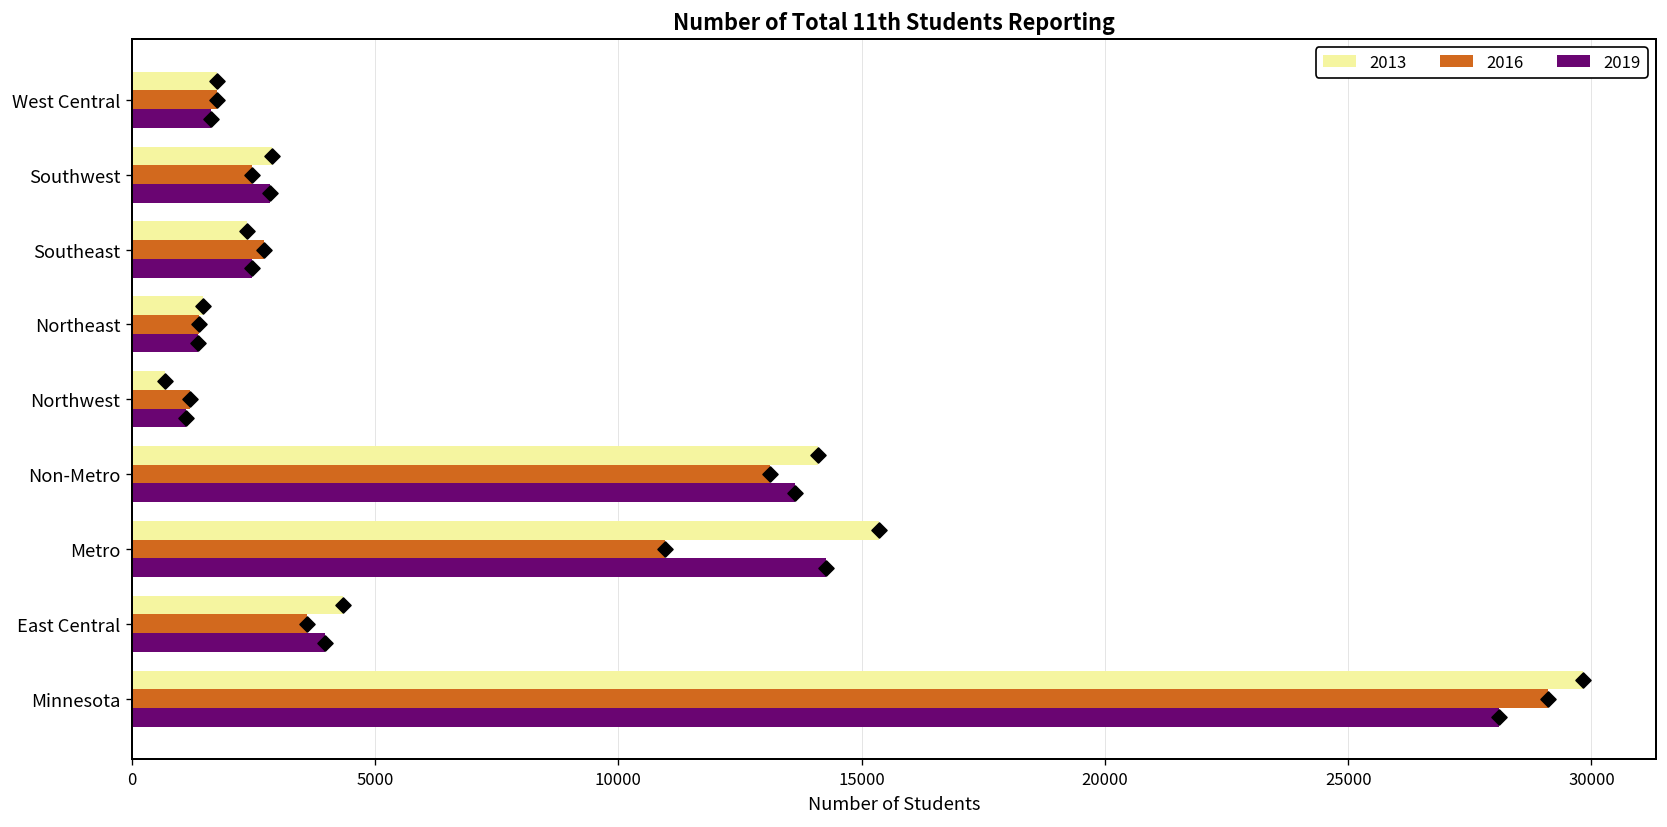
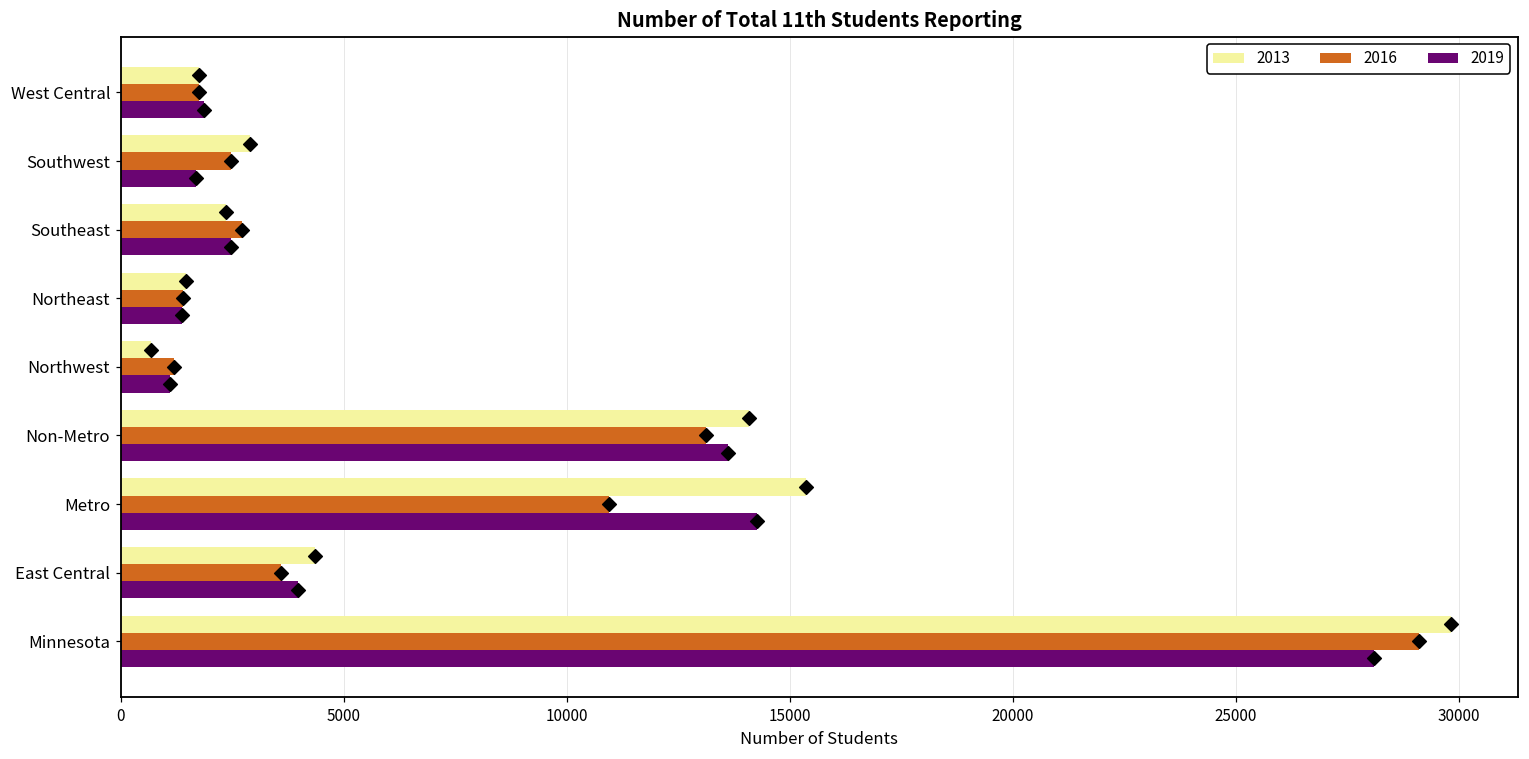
2019, West Central: 1600 -> 1900
2019, Southwest: 2800 -> 1700
